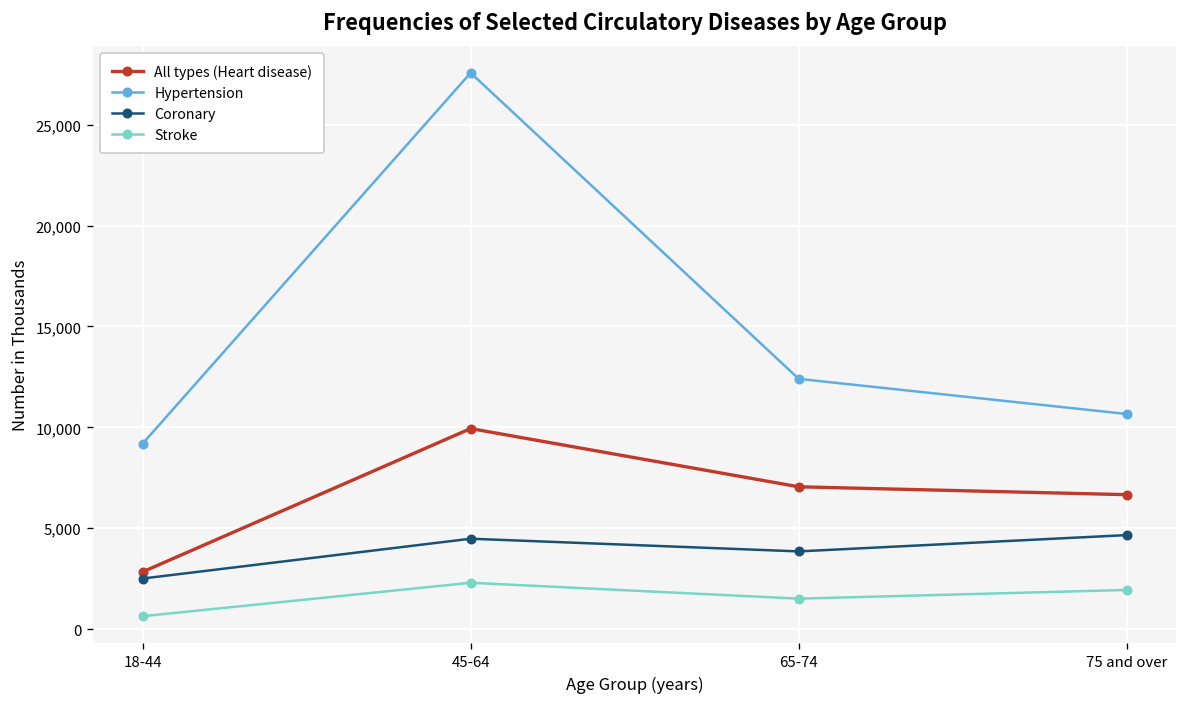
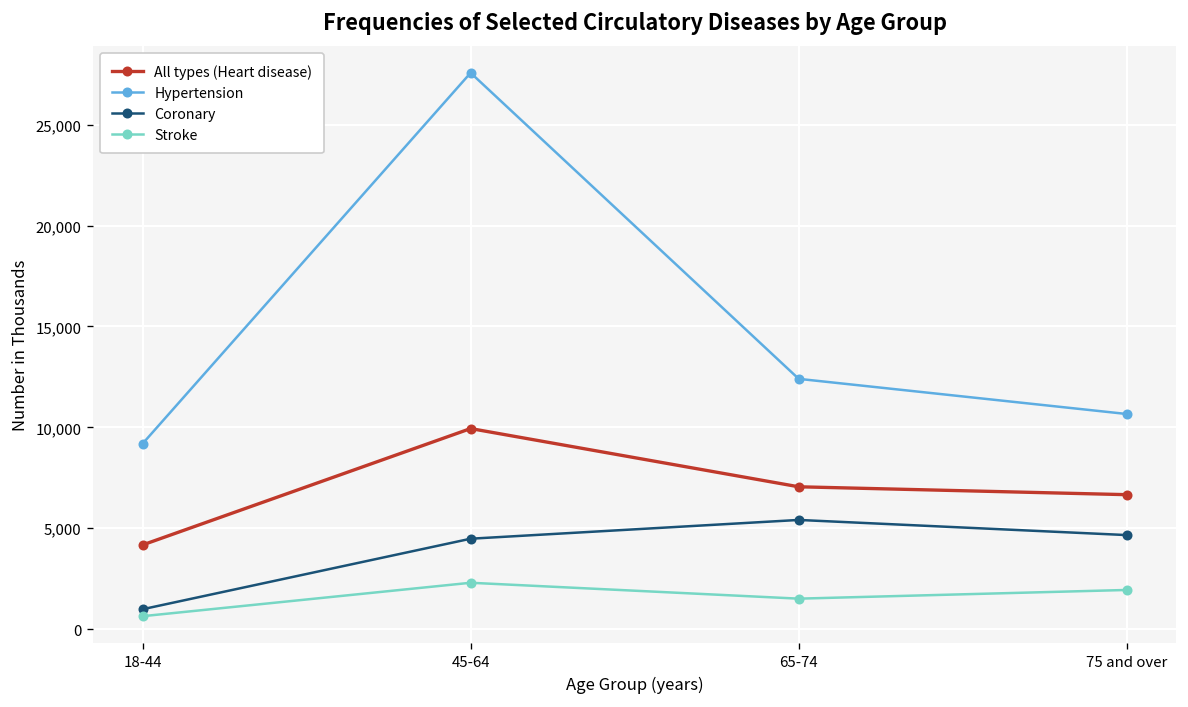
All types (Heart disease), 18-44: 2,800 -> 4,200
Coronary, 18-44: 2,500 -> 1,000
Coronary, 65-74: 3,800 -> 5,400
